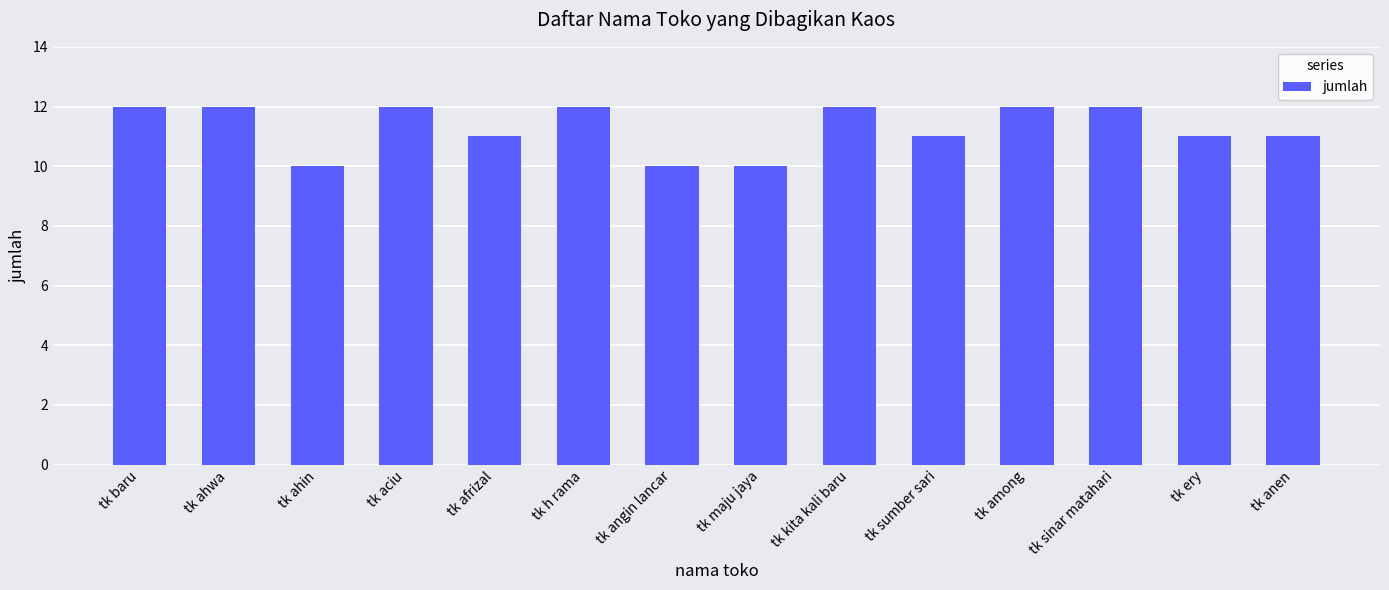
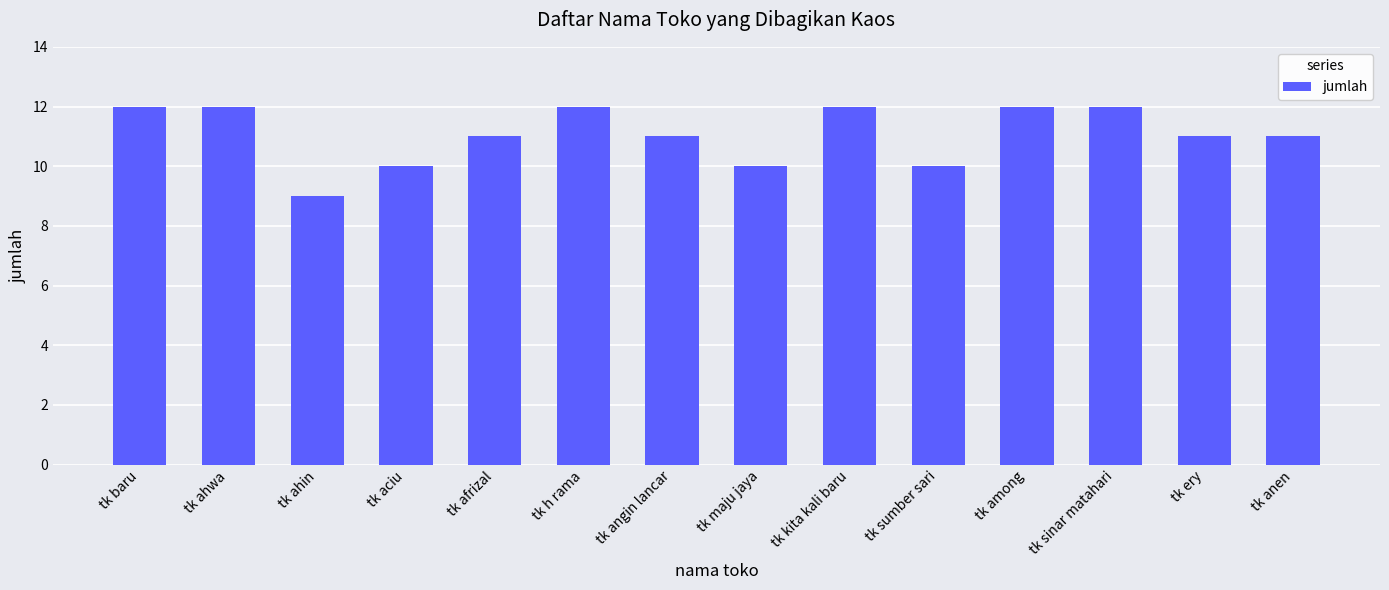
tk ahin: 10 -> 9
tk aciu: 12 -> 10
tk angin lancar: 10 -> 11
tk sumber sari: 11 -> 10
